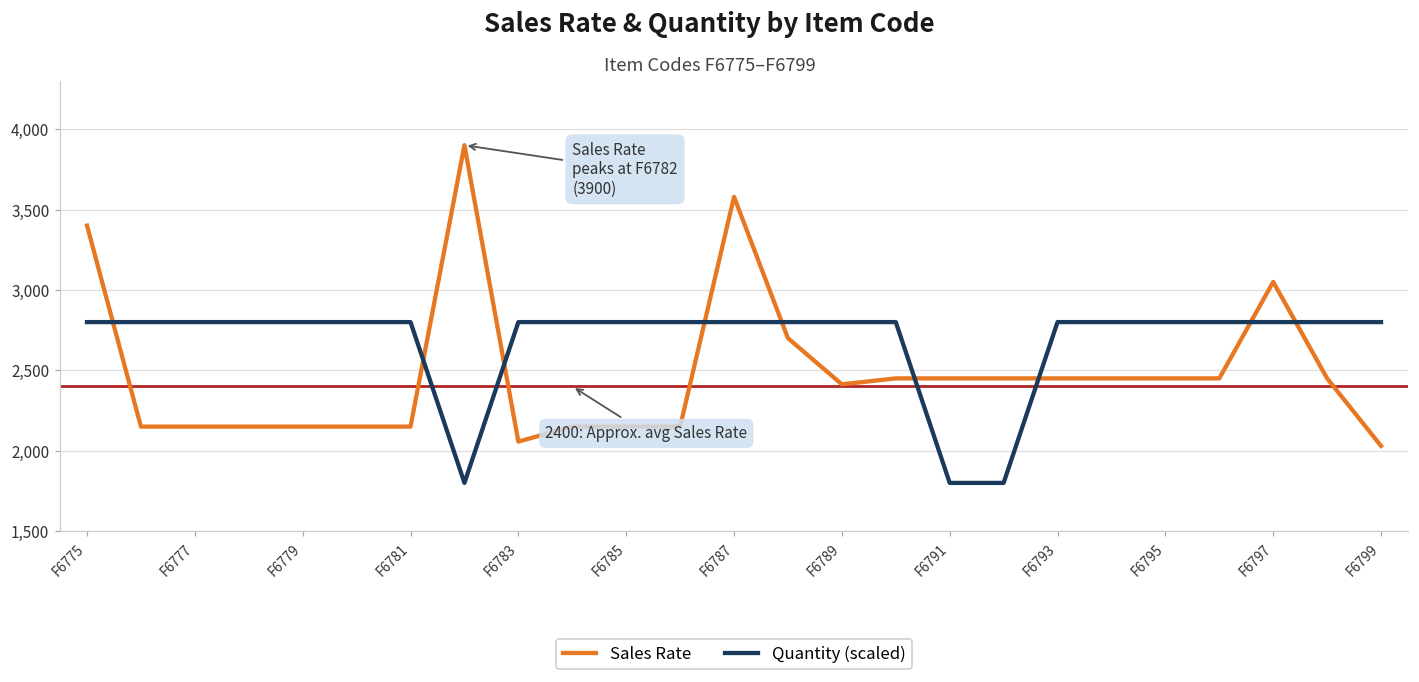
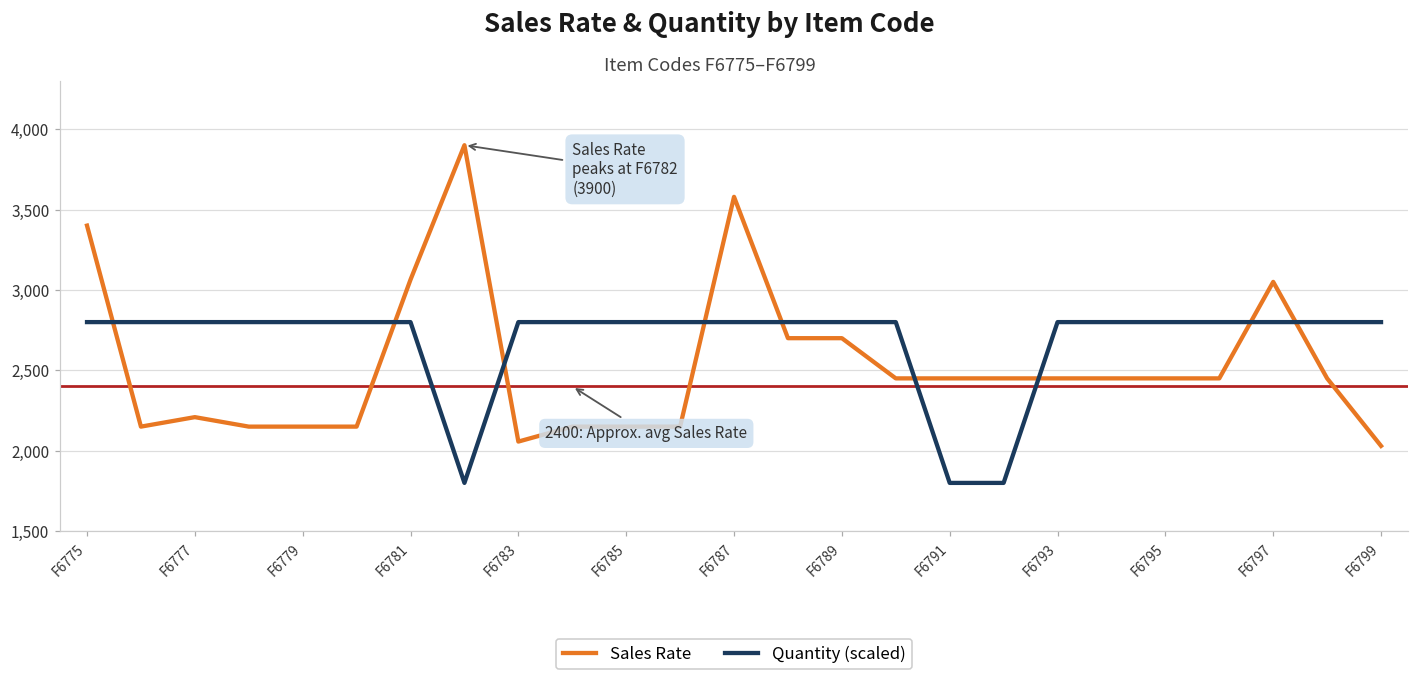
Sales Rate, F6777: 2,150 -> 2,210
Sales Rate, F6781: 2,150 -> 3,060
Sales Rate, F6789: 2,410 -> 2,700
